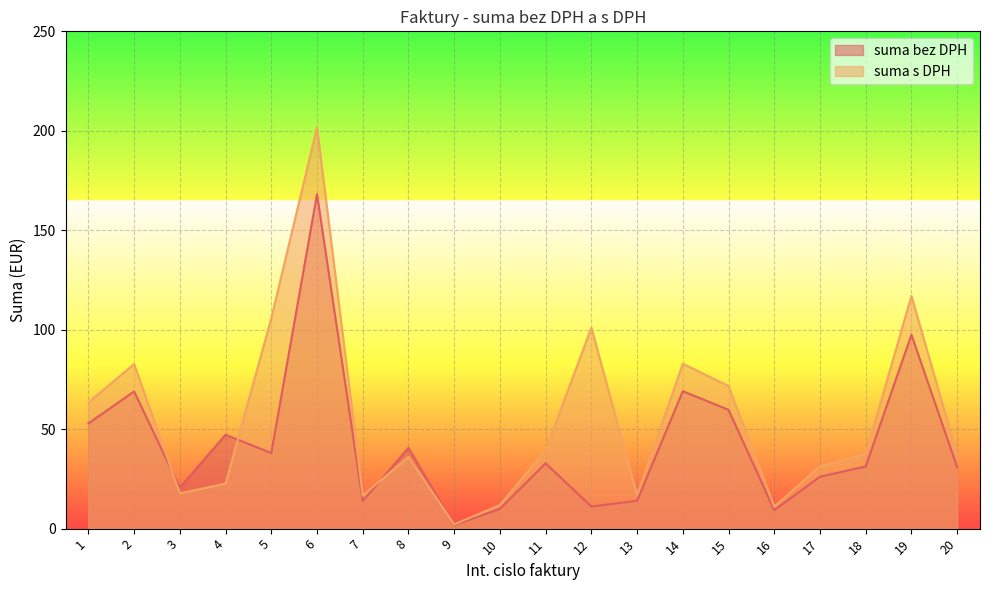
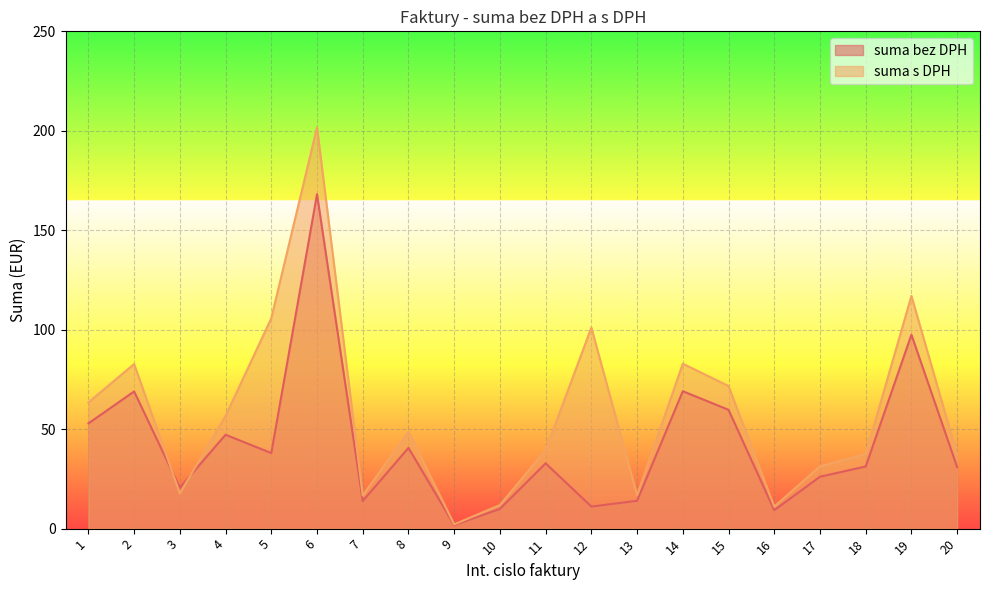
suma s DPH, 4: 23 -> 57
suma s DPH, 8: 36 -> 49
